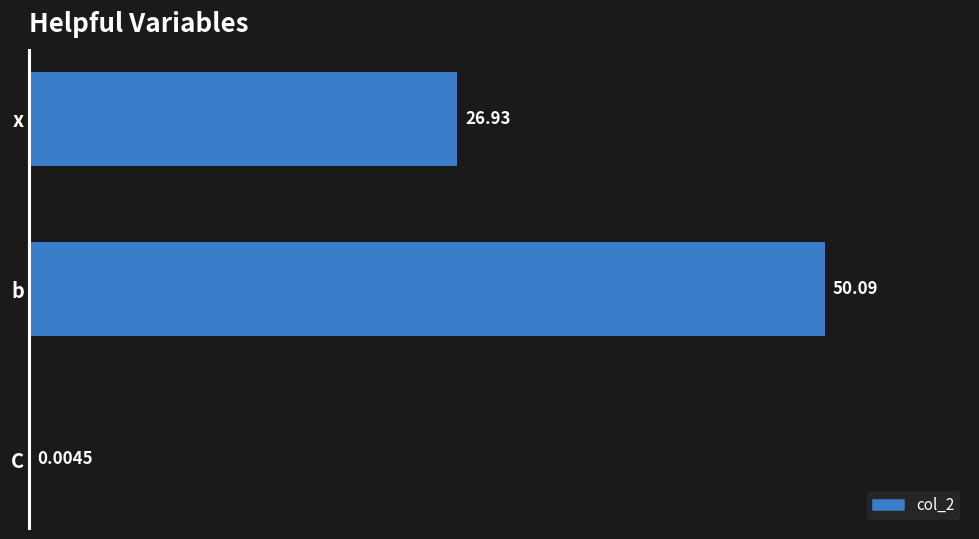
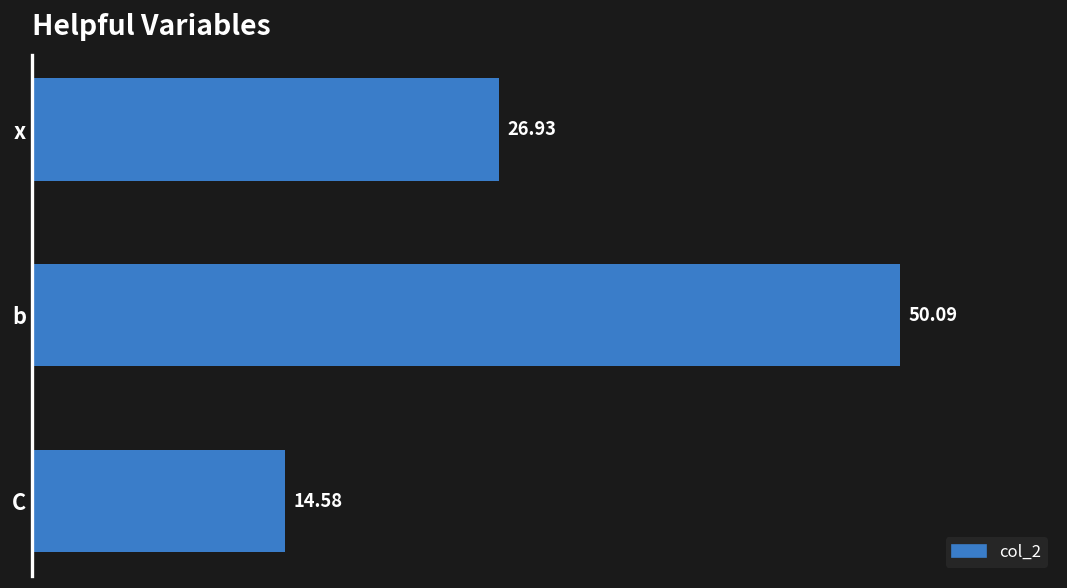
C: 0.0045 -> 14.58
